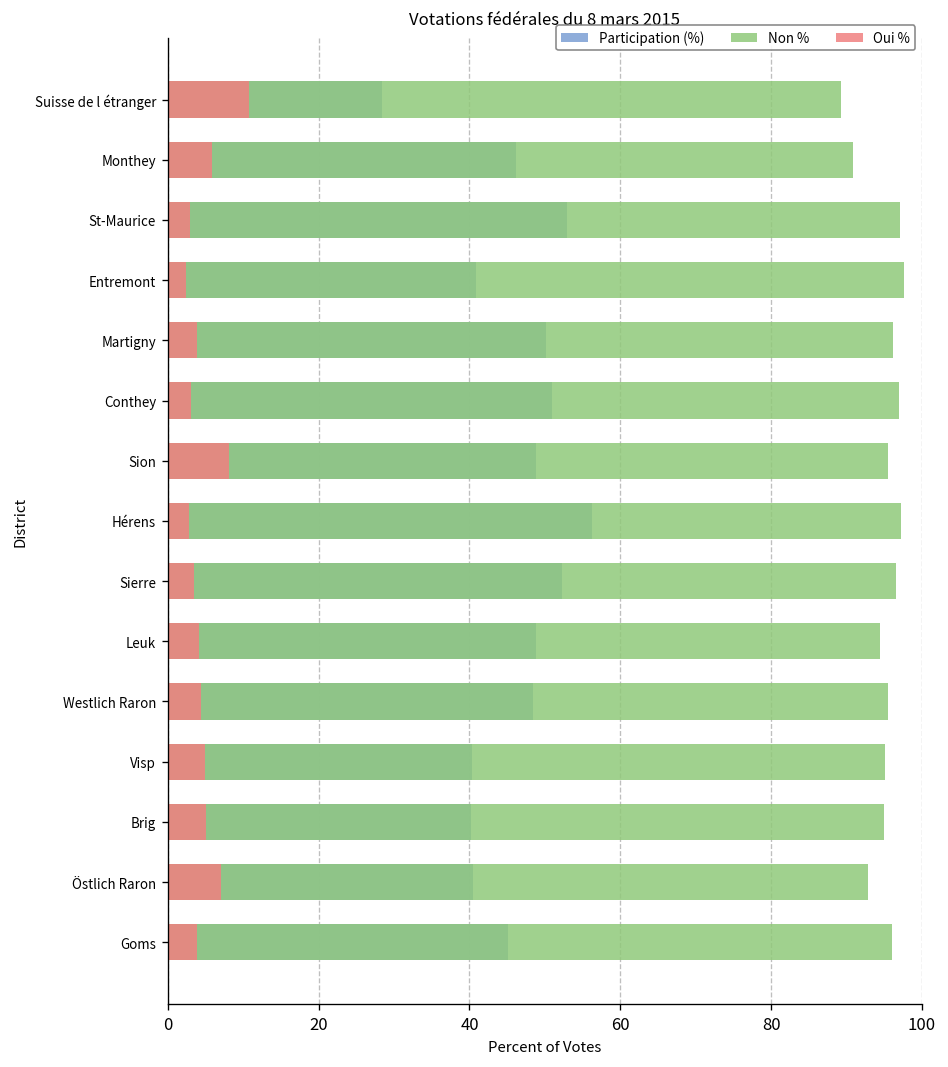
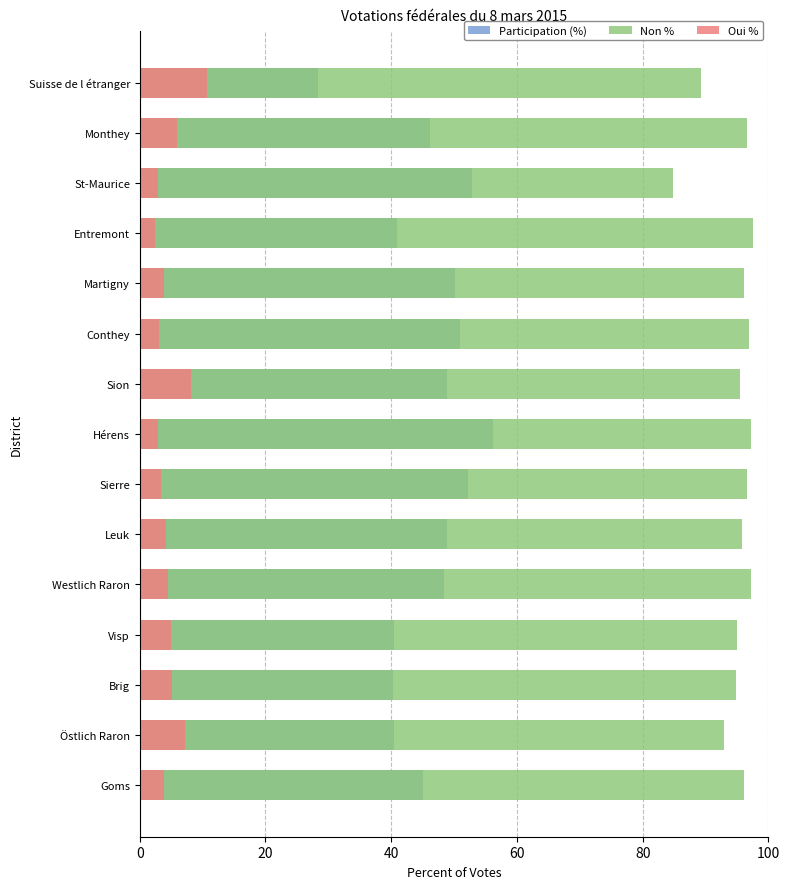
Non %, Monthey: 91 -> 97
Non %, St-Maurice: 97 -> 85
Non %, Leuk: 94 -> 96
Non %, Westlich Raron: 96 -> 97
